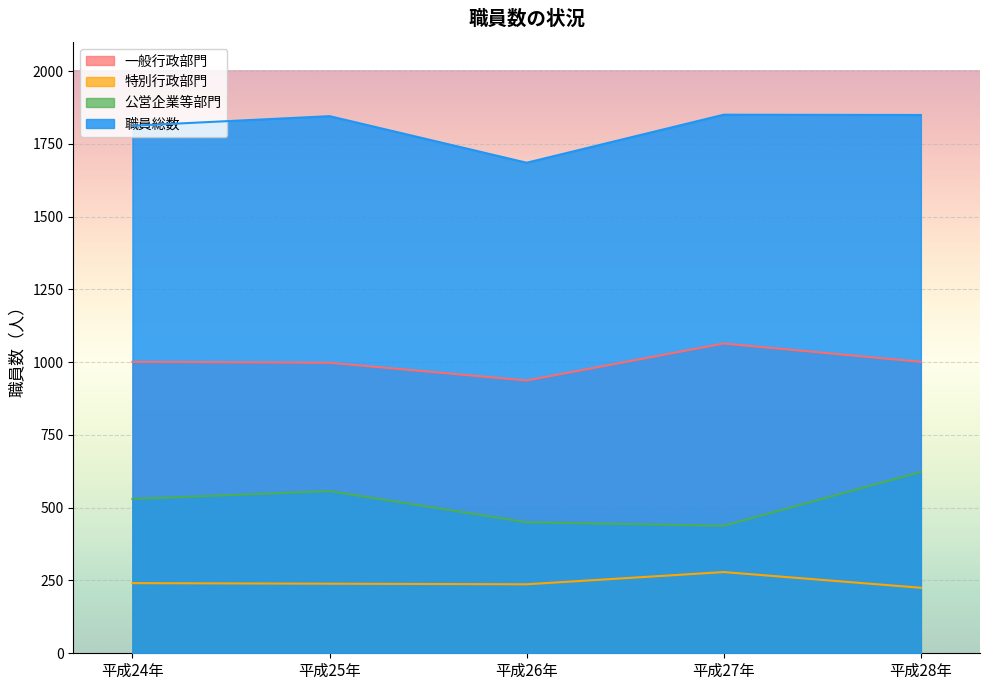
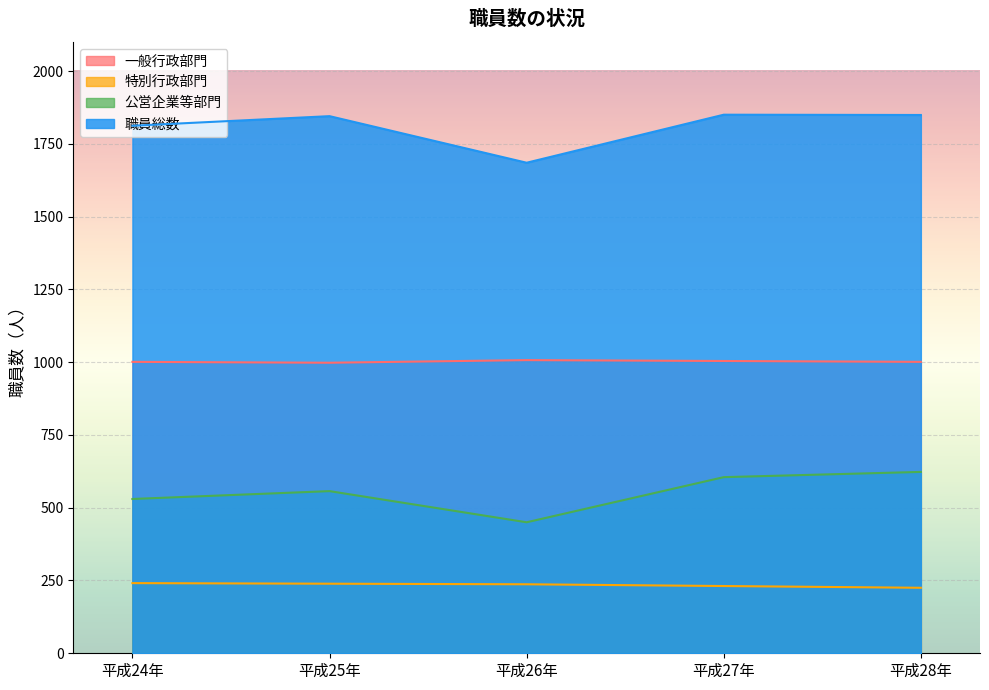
一般行政部門, 平成26年: 940 -> 1010
一般行政部門, 平成27年: 1060 -> 1000
特別行政部門, 平成27年: 280 -> 230
公営企業等部門, 平成27年: 440 -> 610
